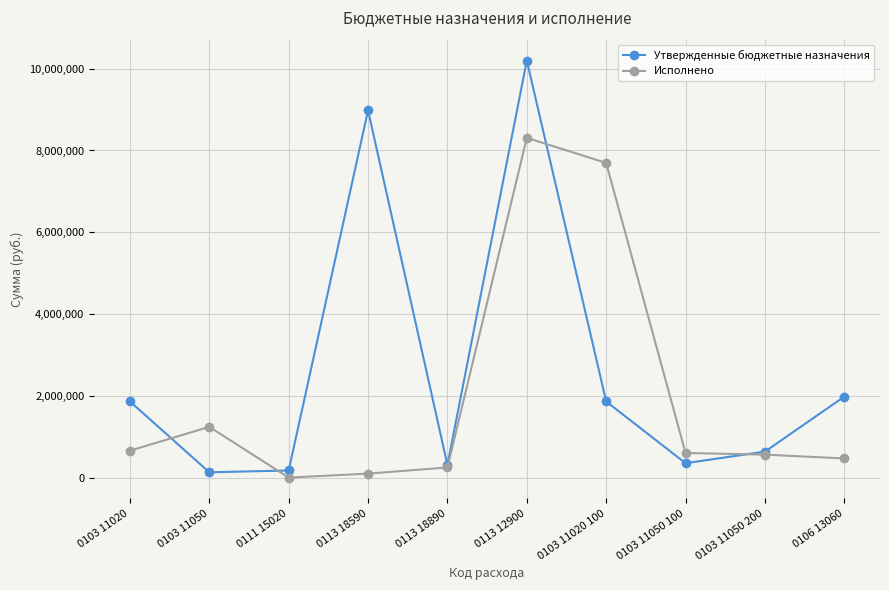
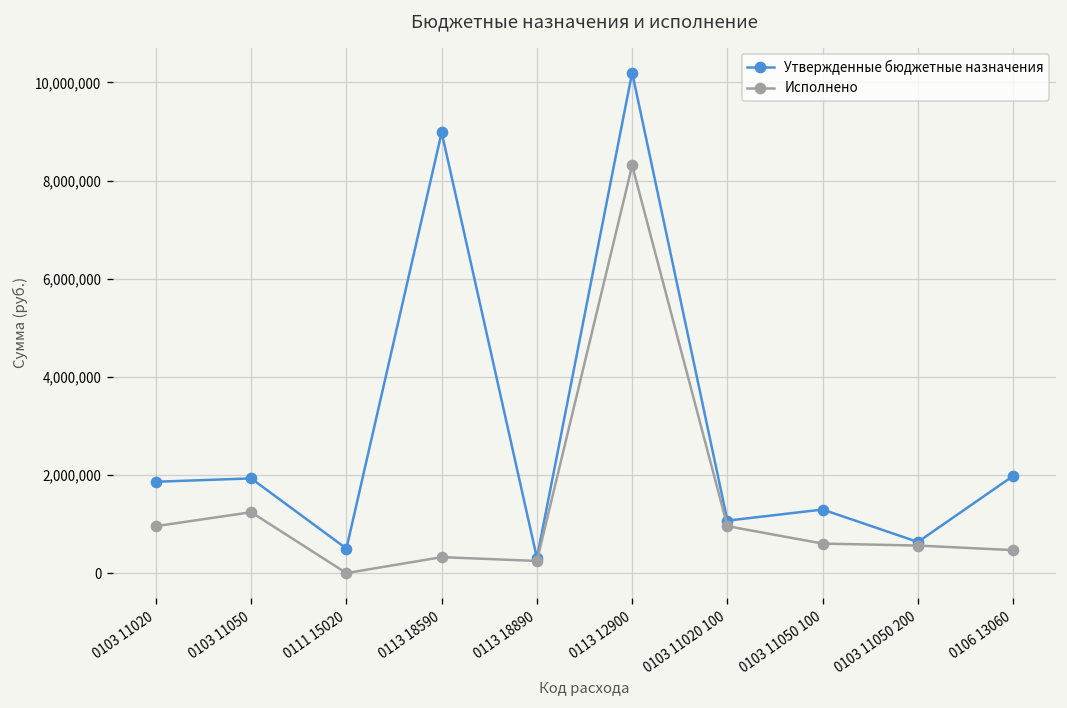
Исполнено, 0103 11020: 700,000 -> 1,000,000
Утвержденные бюджетные назначения, 0103 11050: 100,000 -> 1,900,000
Утвержденные бюджетные назначения, 0111 15020: 200,000 -> 500,000
Исполнено, 0113 18590: 100,000 -> 300,000
Утвержденные бюджетные назначения, 0103 11020 100: 1,900,000 -> 1,100,000
Исполнено, 0103 11020 100: 7,700,000 -> 1,000,000
Утвержденные бюджетные назначения, 0103 11050 100: 400,000 -> 1,300,000
